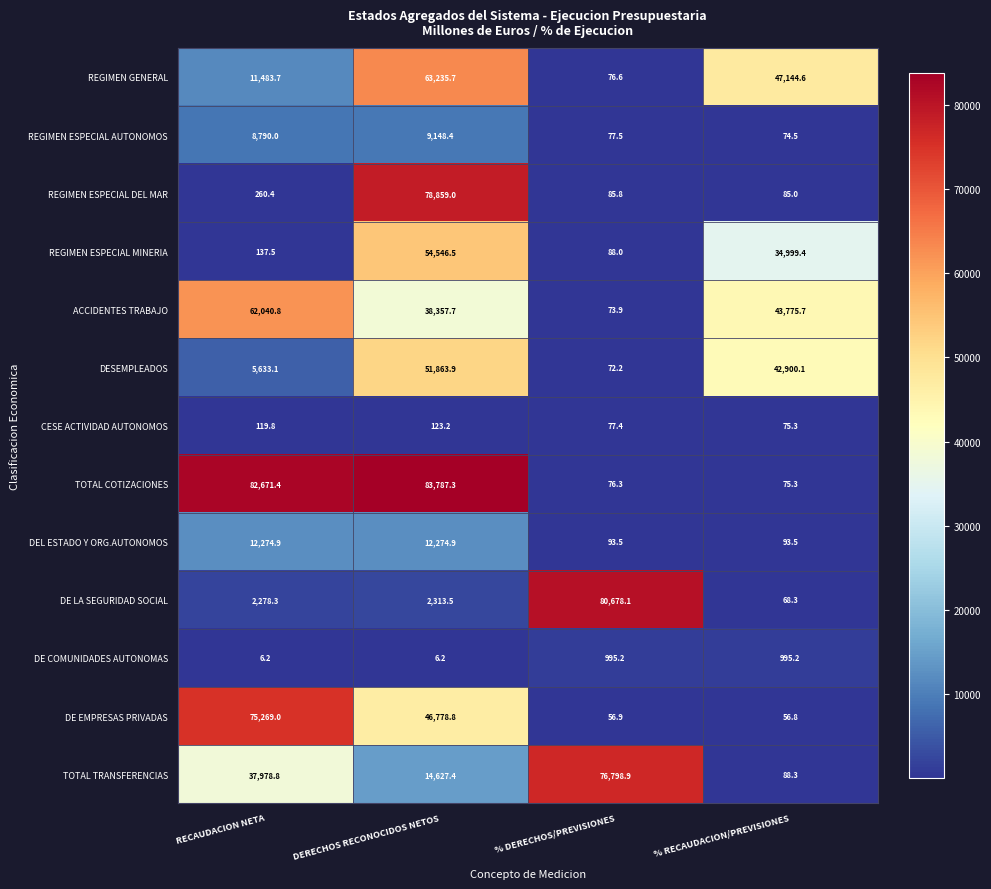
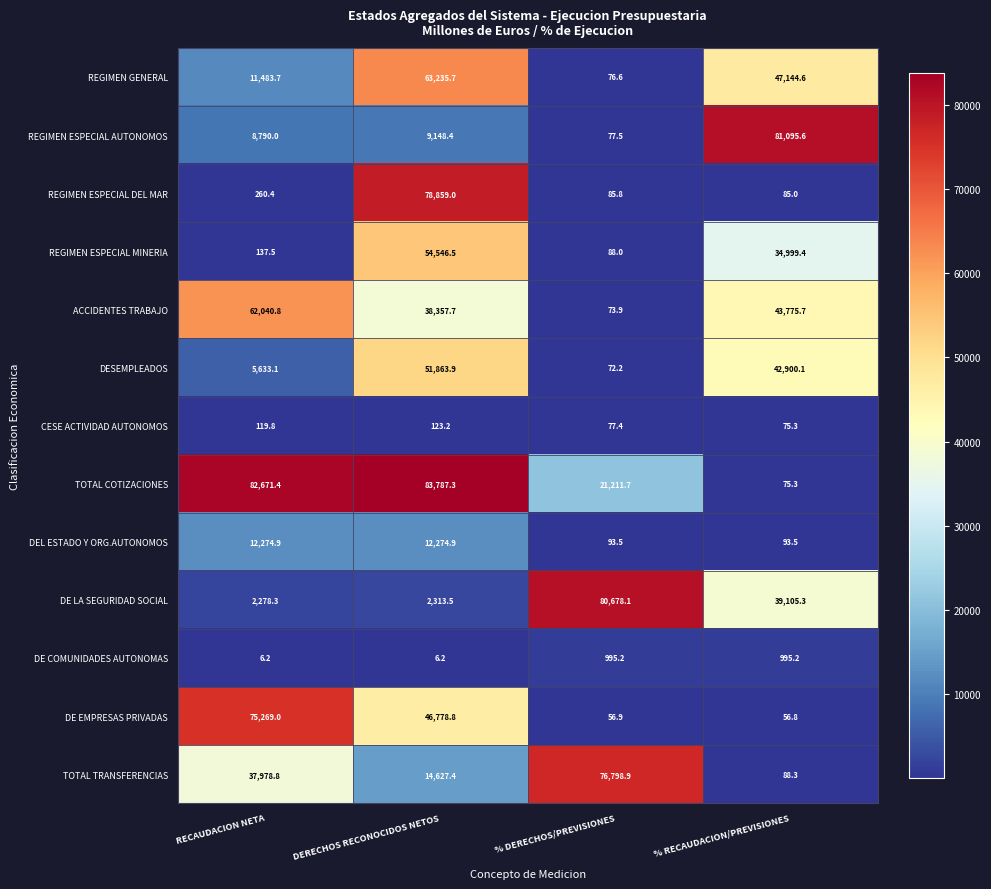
REGIMEN ESPECIAL AUTONOMOS, % RECAUDACION/PREVISIONES: 74.5 -> 81,095.6
TOTAL COTIZACIONES, % DERECHOS/PREVISIONES: 76.3 -> 21,211.7
DE LA SEGURIDAD SOCIAL, % RECAUDACION/PREVISIONES: 68.3 -> 39,105.3
